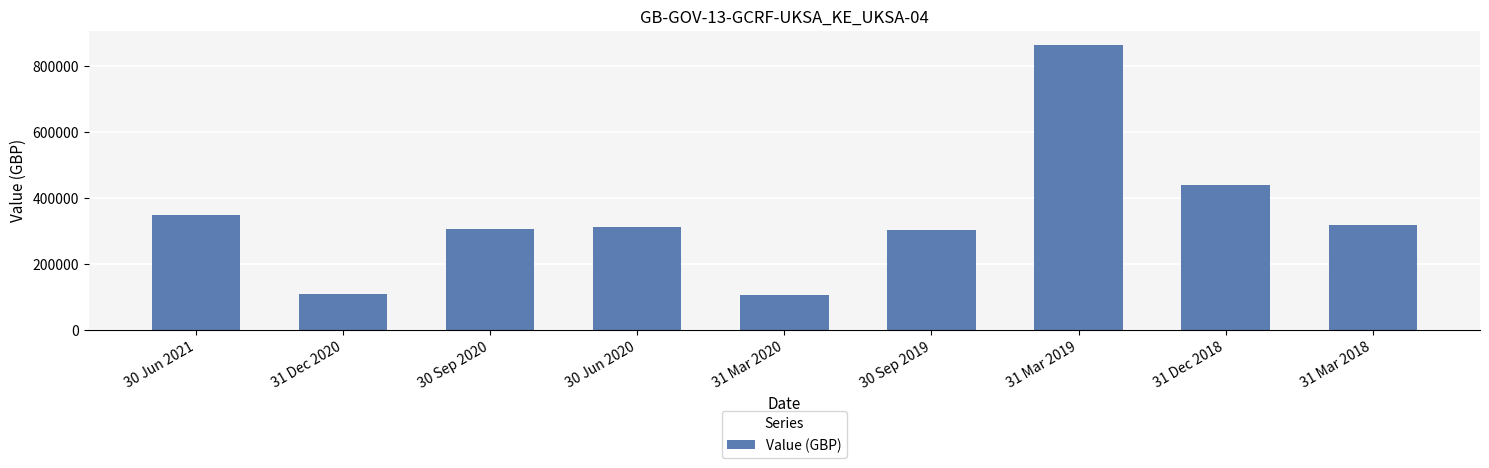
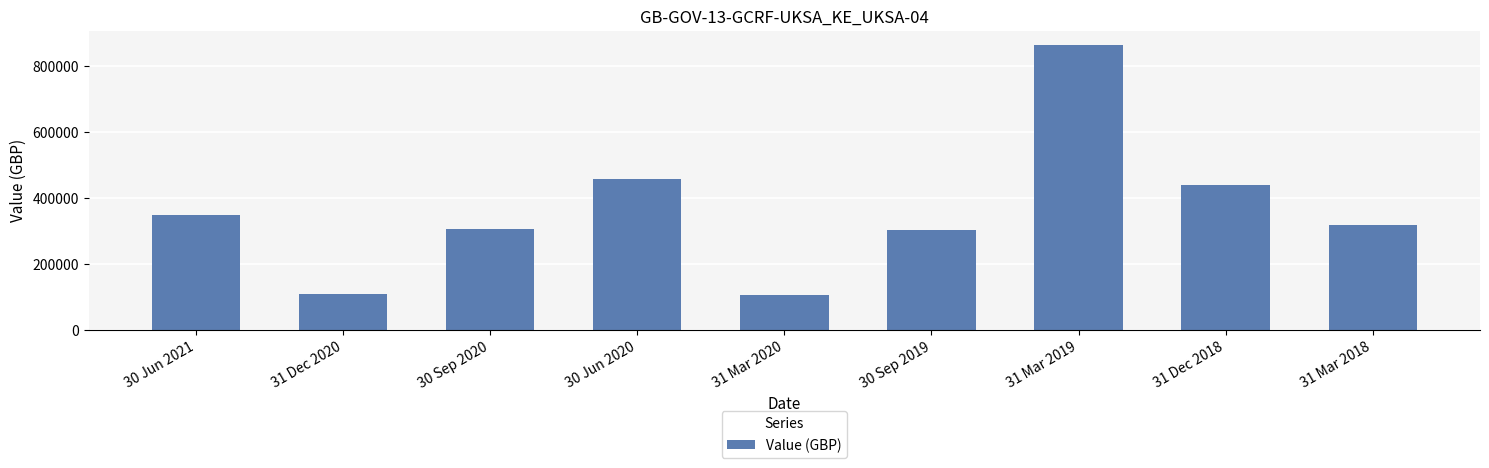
30 Jun 2020: 310000 -> 460000
